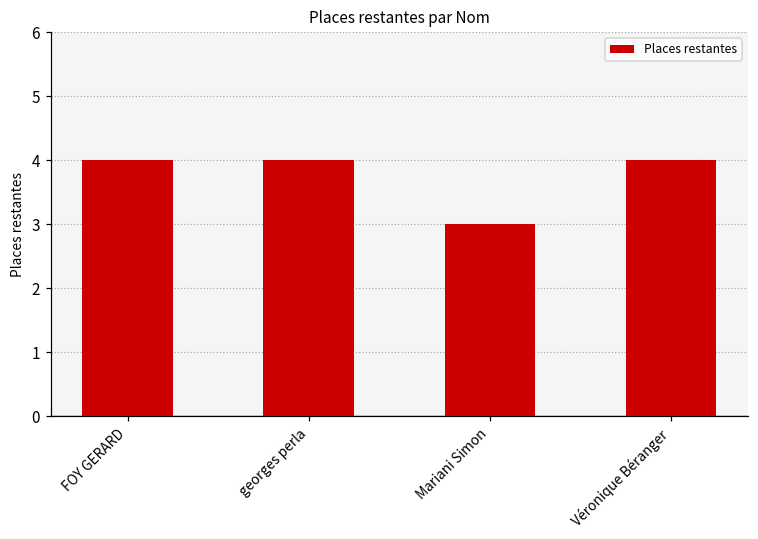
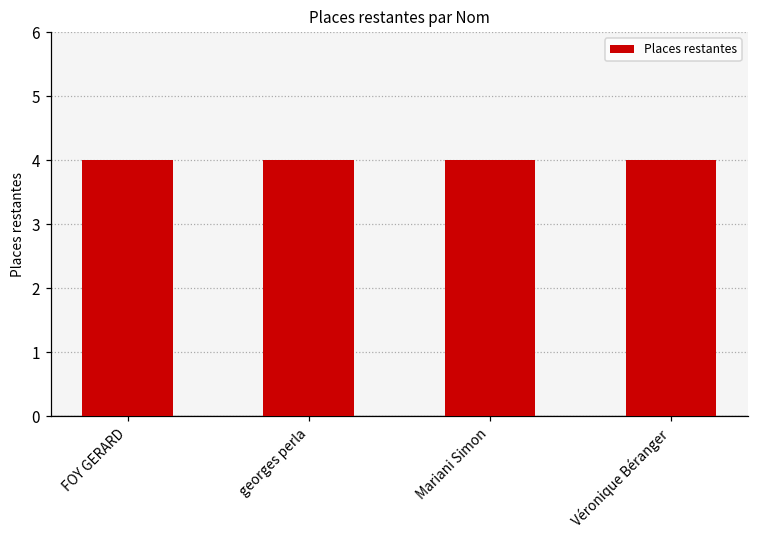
Mariani Simon: 3 -> 4
